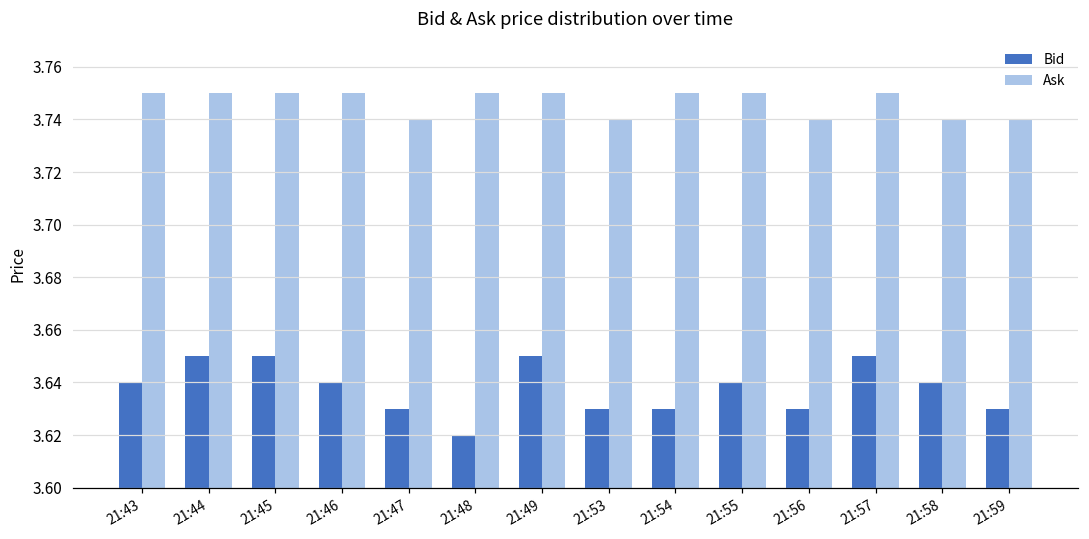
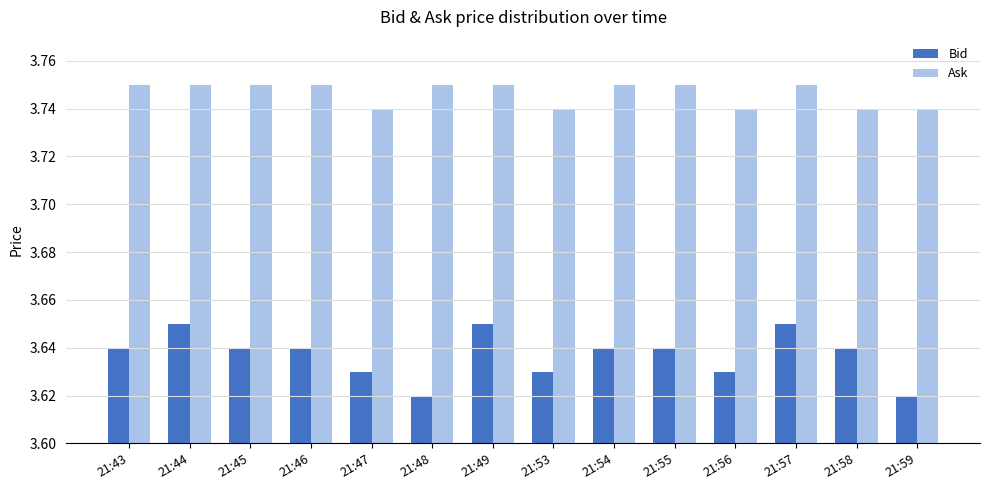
Bid, 21:45: 3.65 -> 3.64
Bid, 21:54: 3.63 -> 3.64
Bid, 21:59: 3.63 -> 3.62
